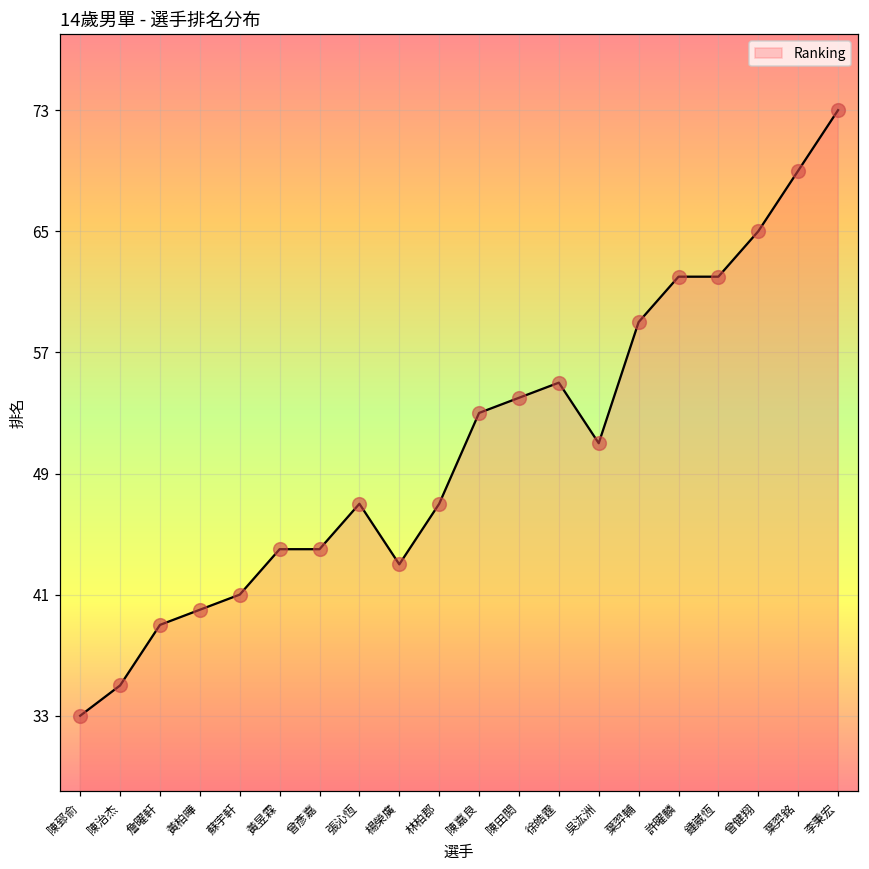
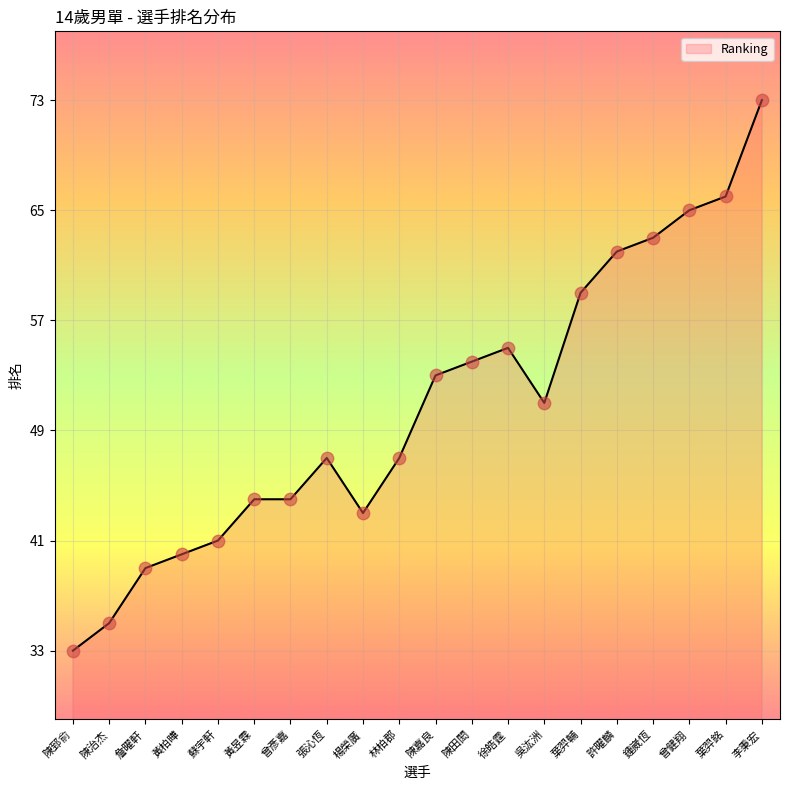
鍾崴恆: 62 -> 63
葉羿銘: 69 -> 66
